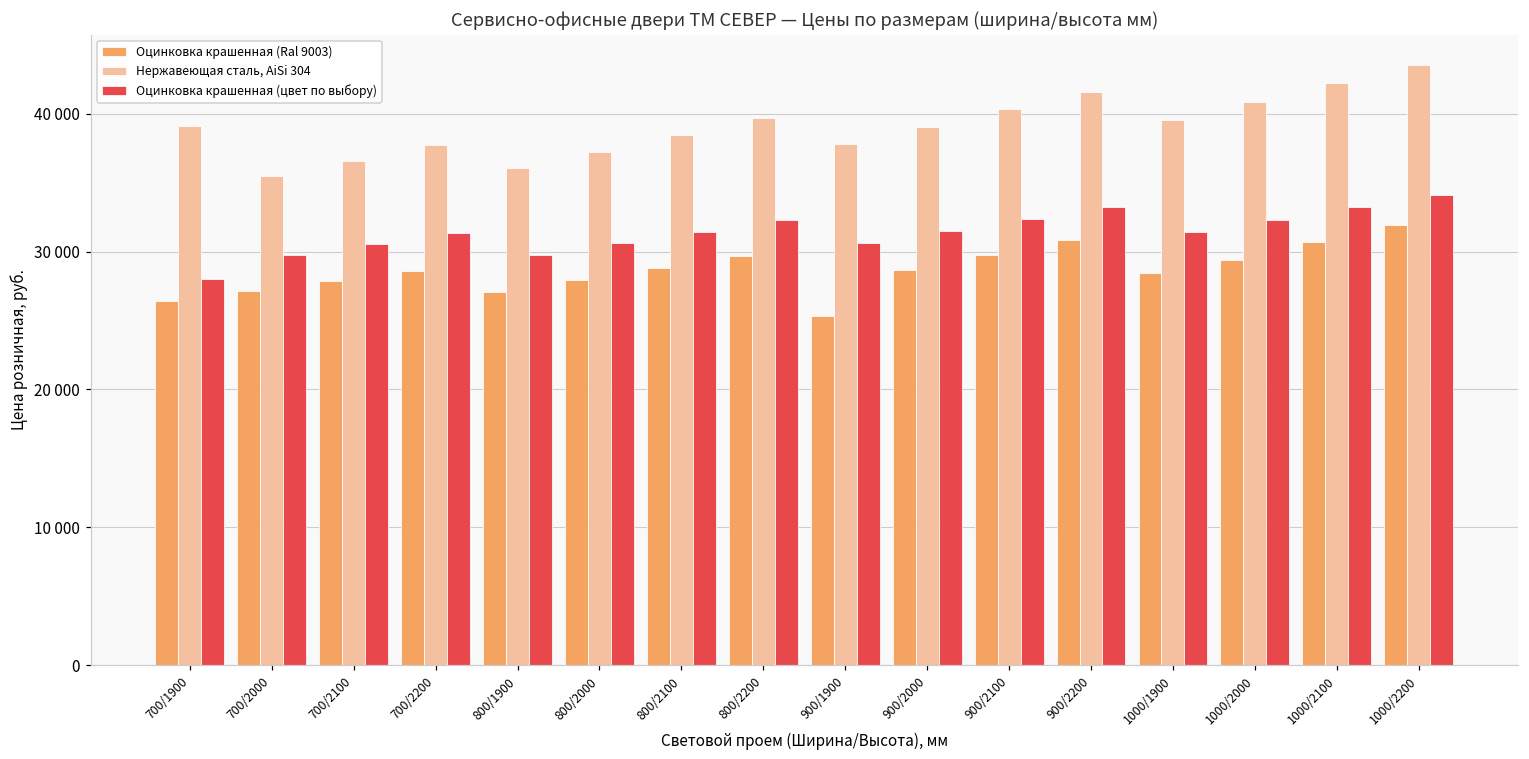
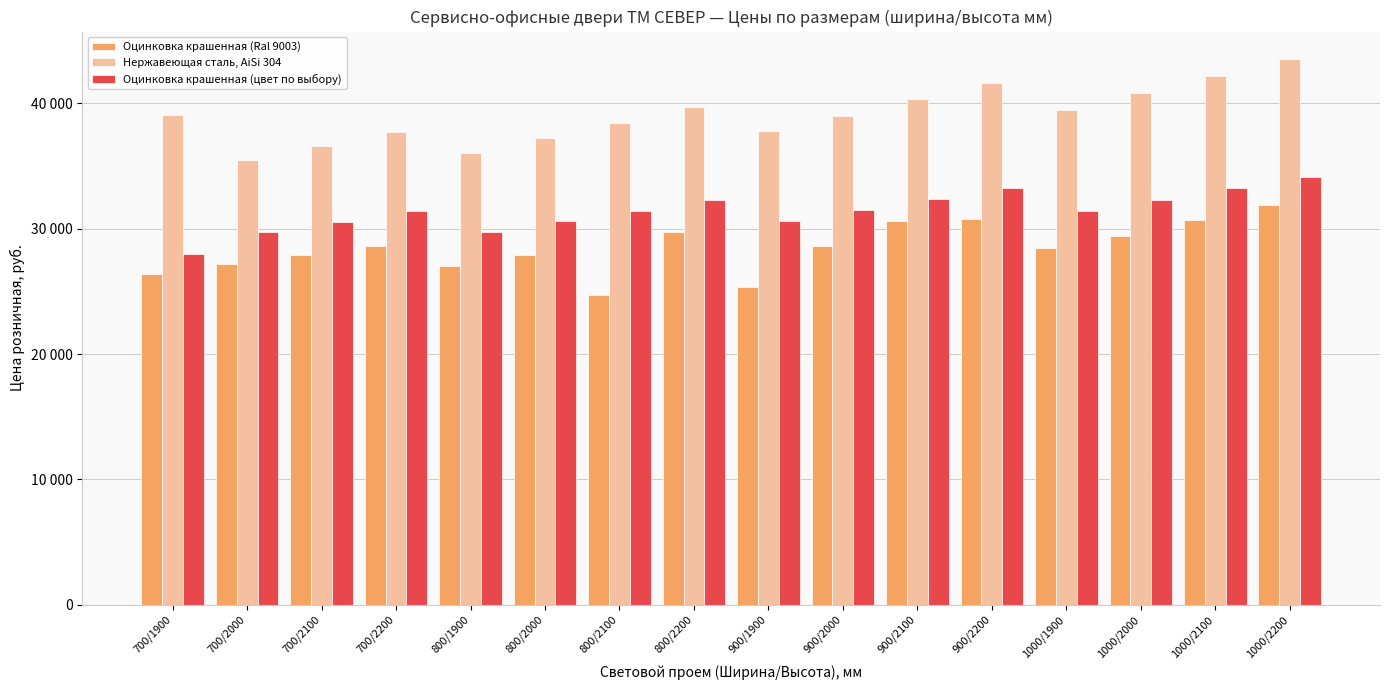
Оцинковка крашенная (Ral 9003), 800/2100: 28800 -> 24700
Оцинковка крашенная (Ral 9003), 900/2100: 29700 -> 30600
